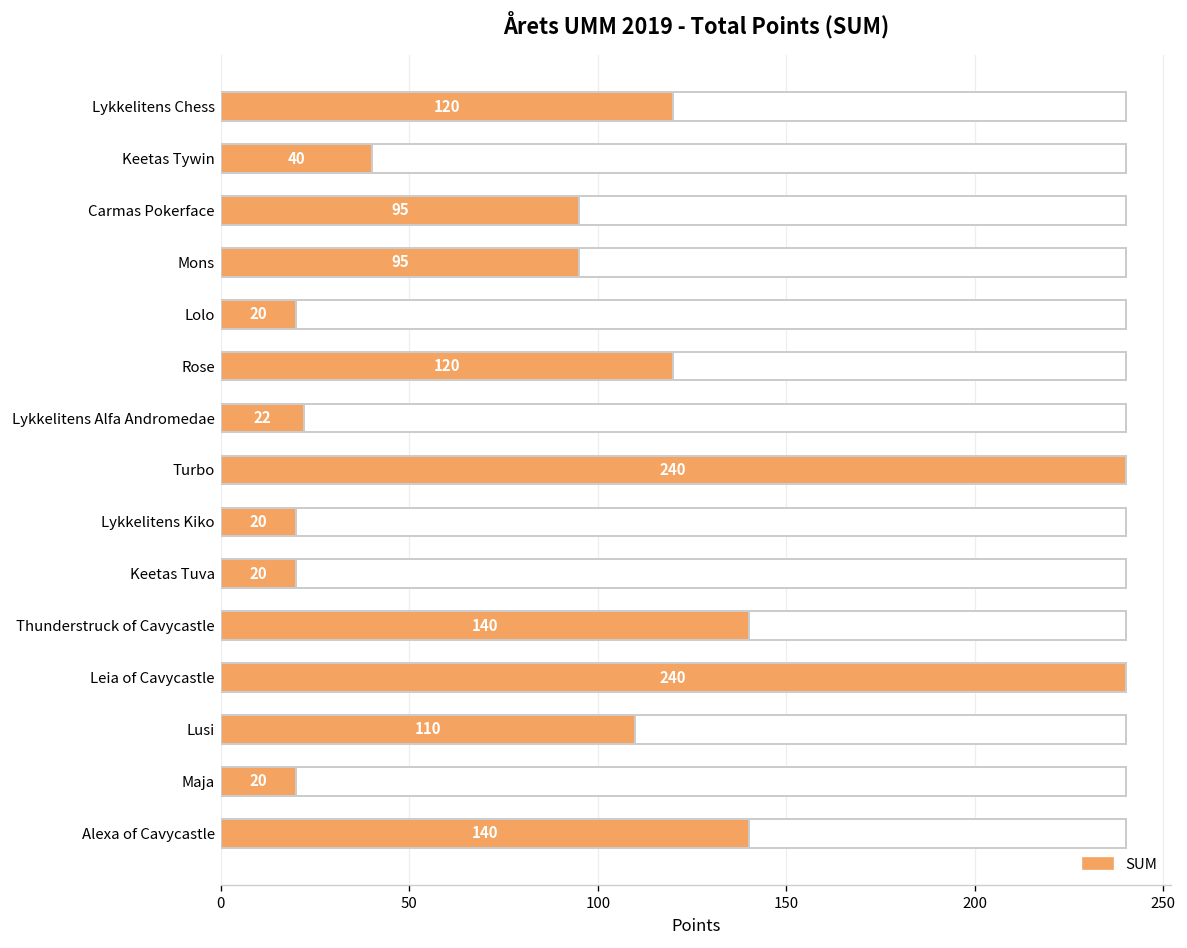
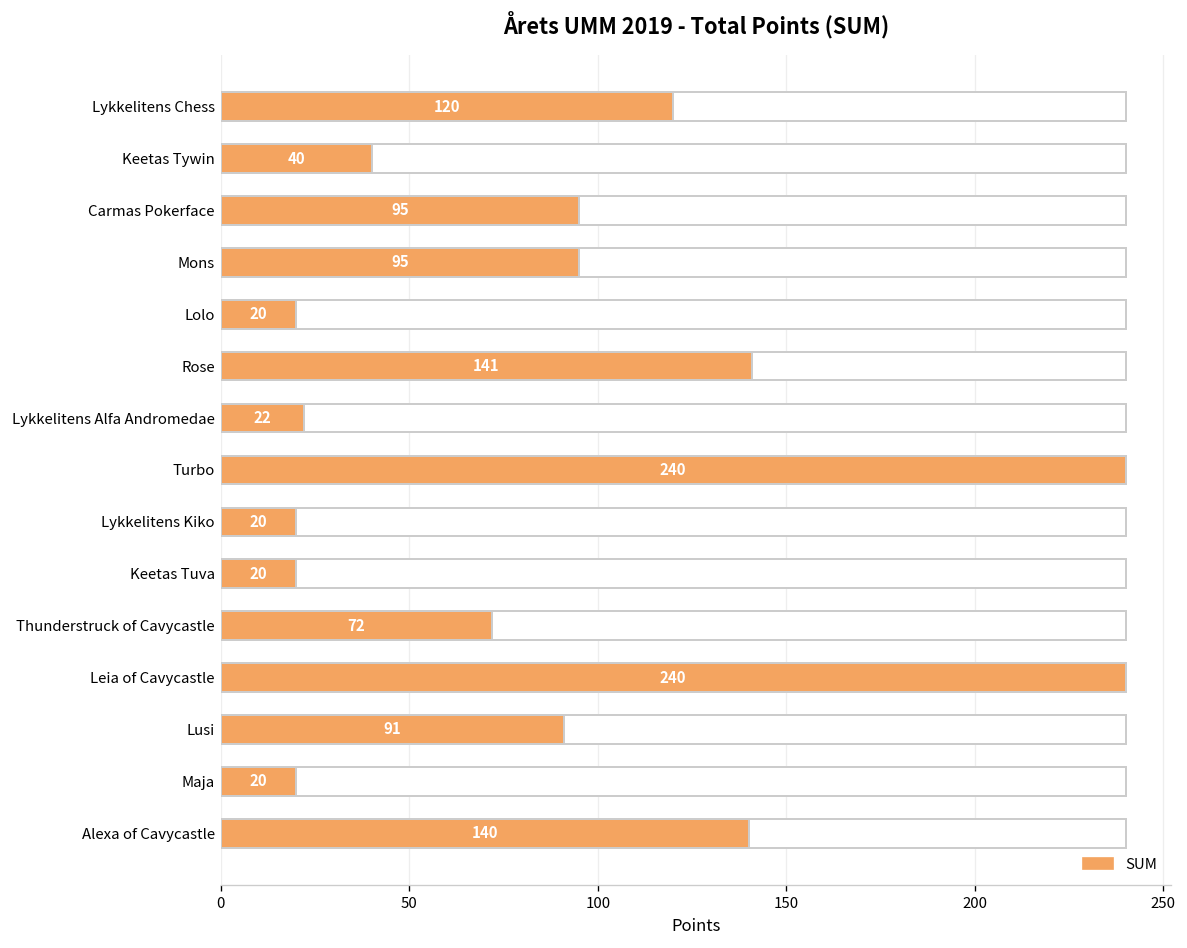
SUM, Rose: 120 -> 141
SUM, Thunderstruck of Cavycastle: 140 -> 72
SUM, Lusi: 110 -> 91
